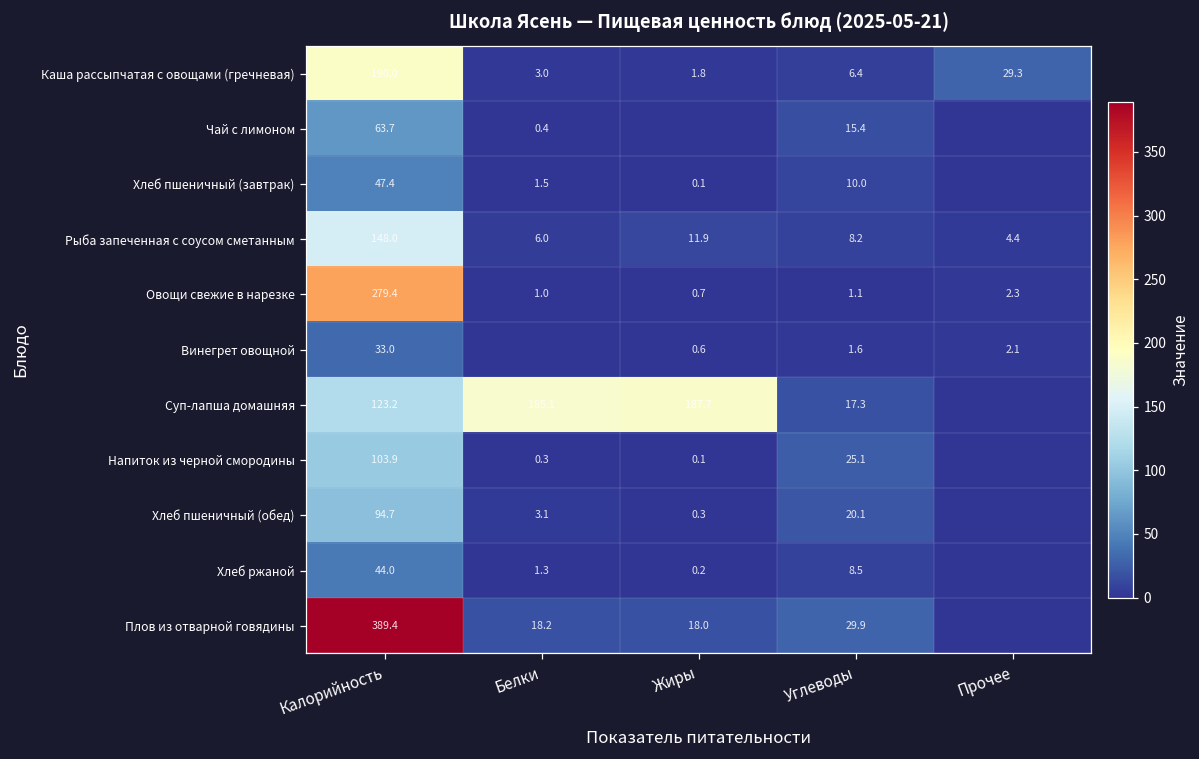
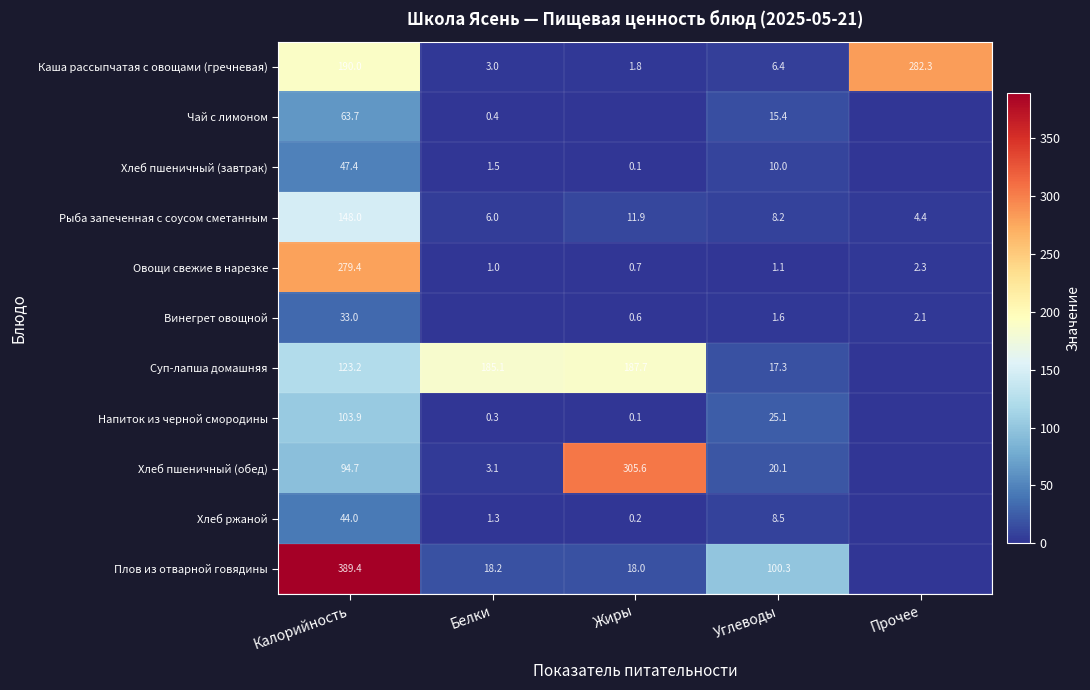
Каша рассыпчатая с овощами (гречневая), Прочее: 29.3 -> 282.3
Хлеб пшеничный (обед), Жиры: 0.3 -> 305.6
Плов из отварной говядины, Углеводы: 29.9 -> 100.3
